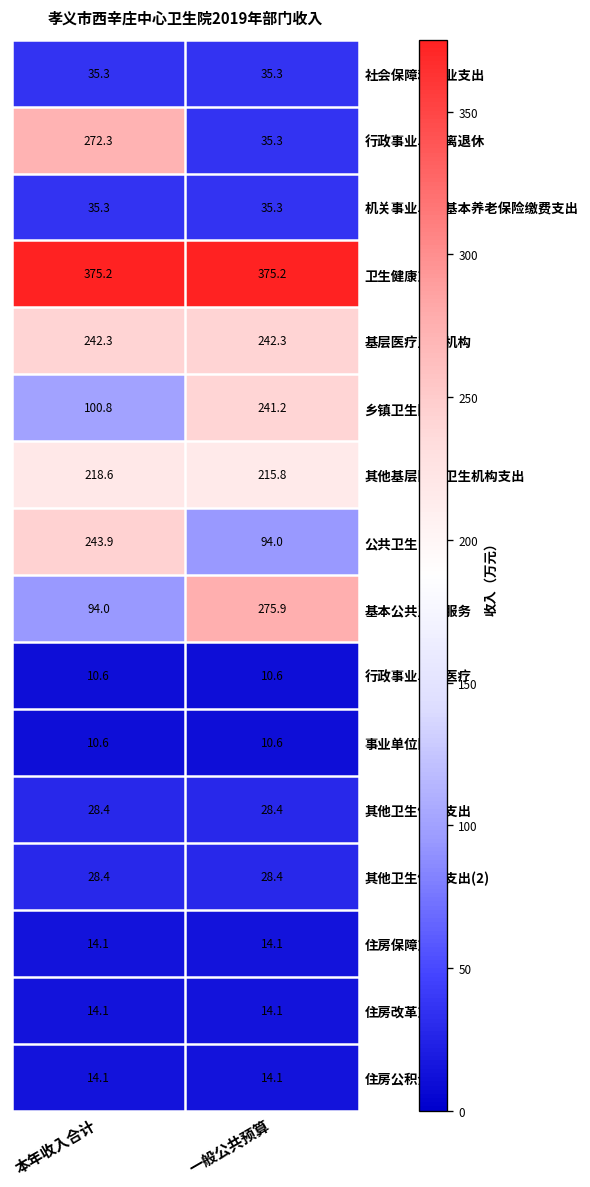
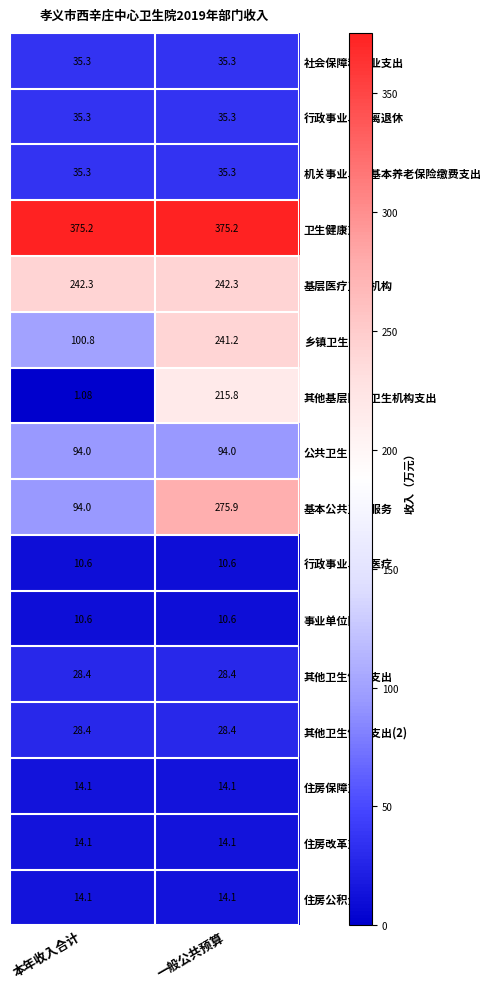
行政事业单位离退休, 本年收入合计: 272.3 -> 35.3
其他基层医疗卫生机构支出, 本年收入合计: 218.6 -> 1.08
公共卫生, 本年收入合计: 243.9 -> 94.0
